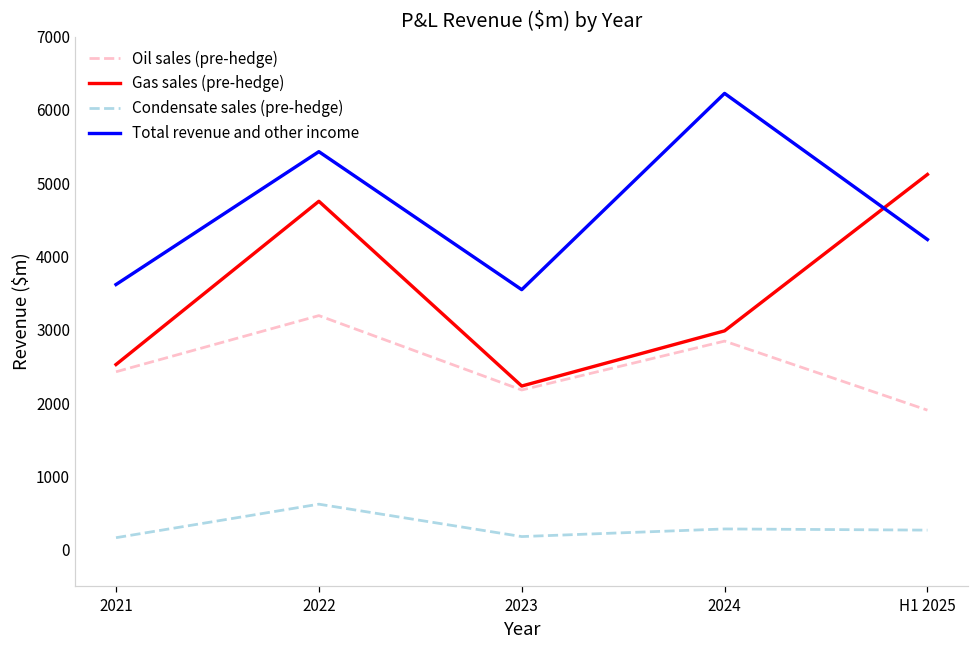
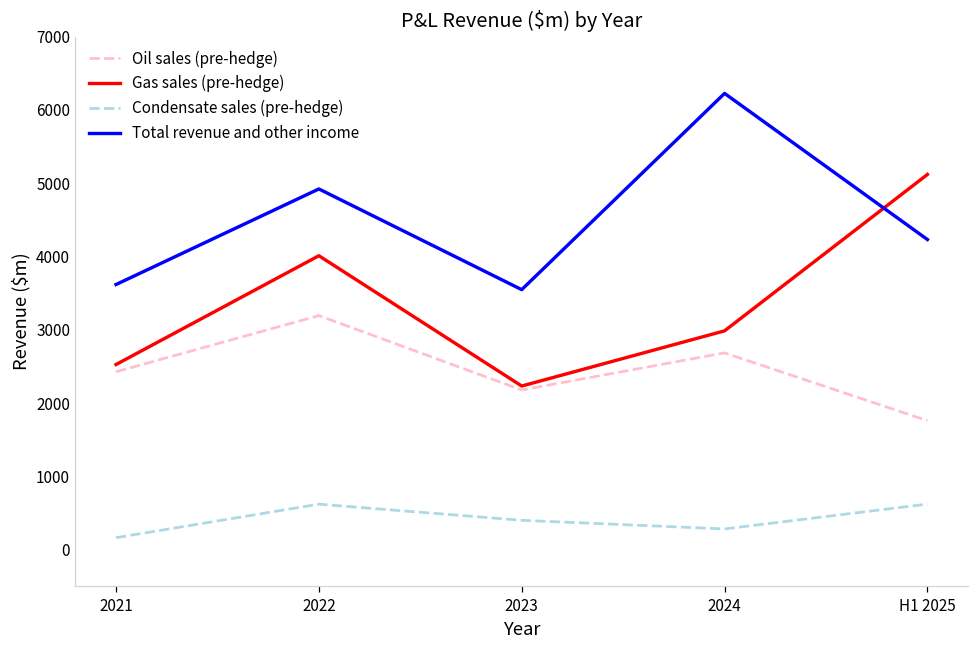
Gas sales (pre-hedge), 2022: 4800 -> 4000
Total revenue and other income, 2022: 5400 -> 4900
Condensate sales (pre-hedge), 2023: 200 -> 400
Oil sales (pre-hedge), 2024: 2800 -> 2700
Oil sales (pre-hedge), H1 2025: 1900 -> 1800
Condensate sales (pre-hedge), H1 2025: 300 -> 600
